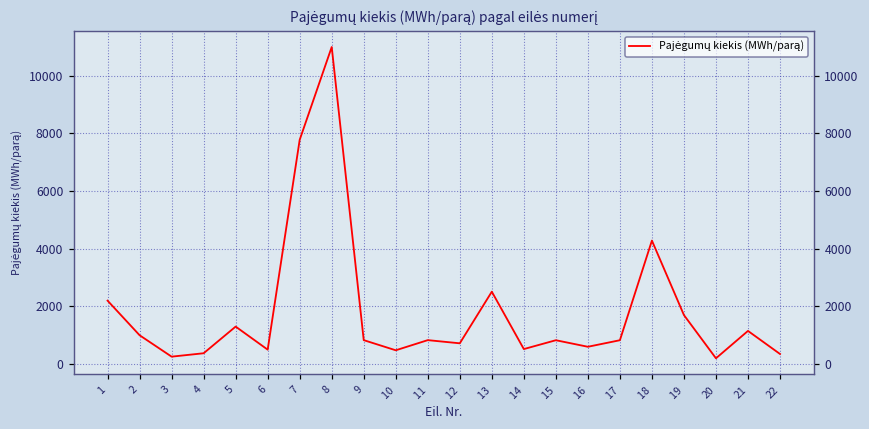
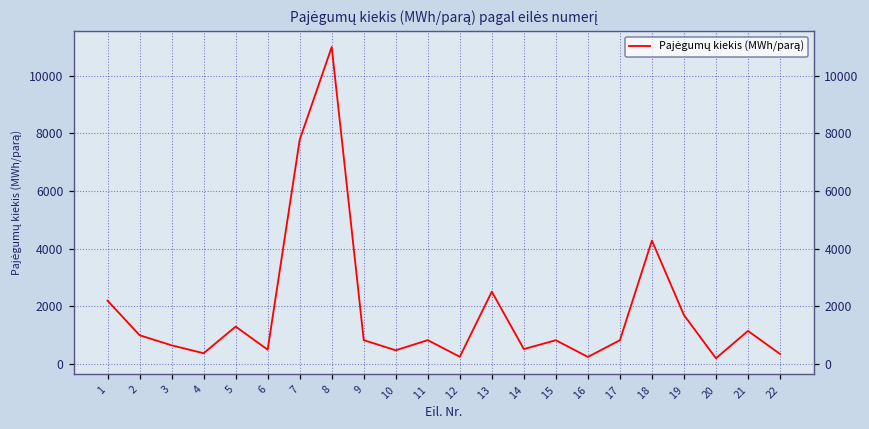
3: 300 -> 700
12: 700 -> 300
16: 600 -> 200
